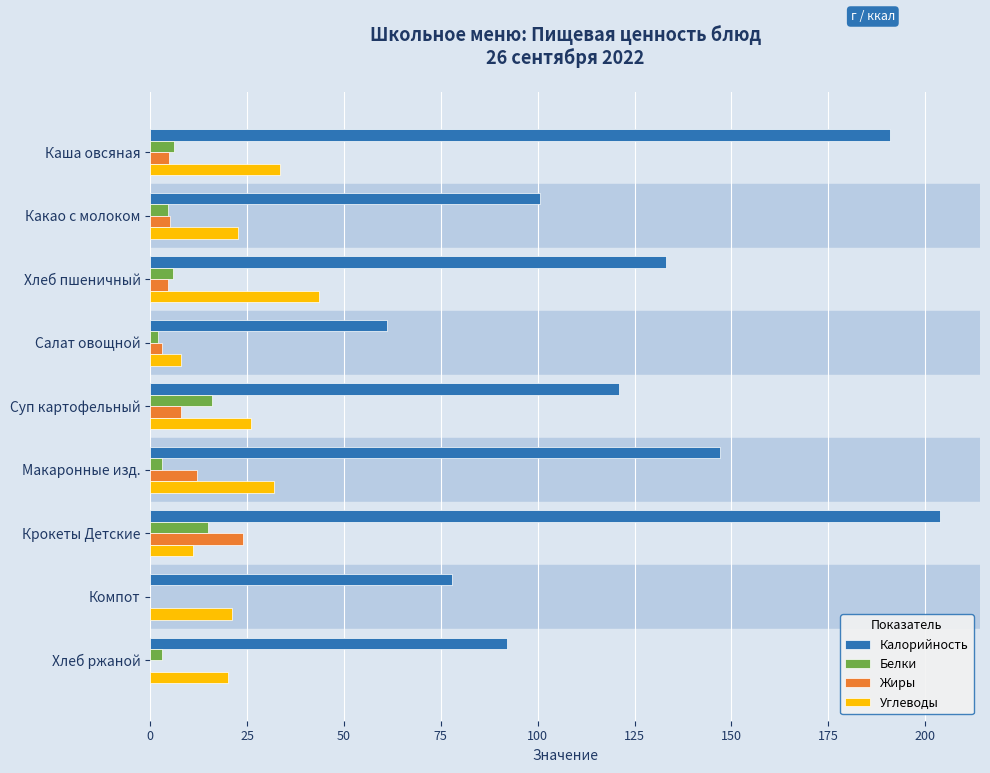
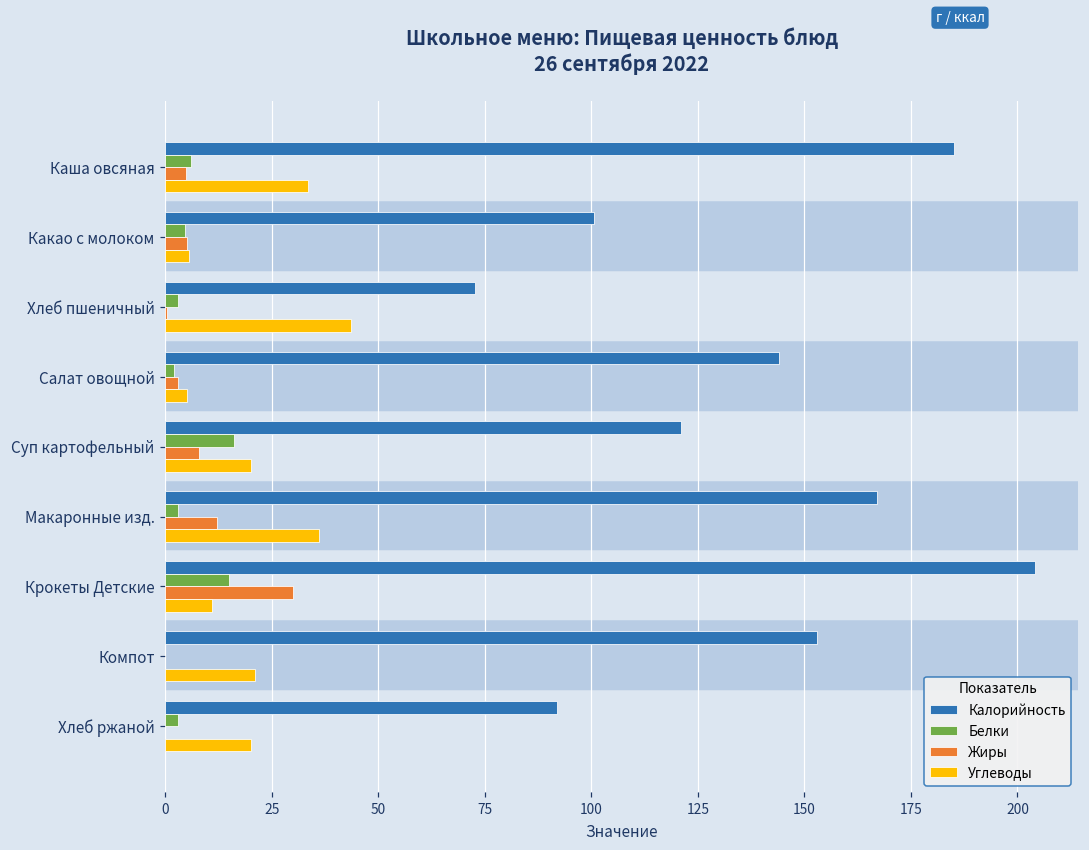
Калорийность, Каша овсяная: 191 -> 185
Углеводы, Какао с молоком: 23 -> 6
Калорийность, Хлеб пшеничный: 133 -> 73
Белки, Хлеб пшеничный: 6 -> 3
Жиры, Хлеб пшеничный: 5 -> 0
Калорийность, Салат овощной: 61 -> 144
Углеводы, Салат овощной: 8 -> 5
Углеводы, Суп картофельный: 26 -> 20
Калорийность, Макаронные изд.: 147 -> 167
Углеводы, Макаронные изд.: 32 -> 36
Жиры, Крокеты Детские: 24 -> 30
Калорийность, Компот: 78 -> 153
